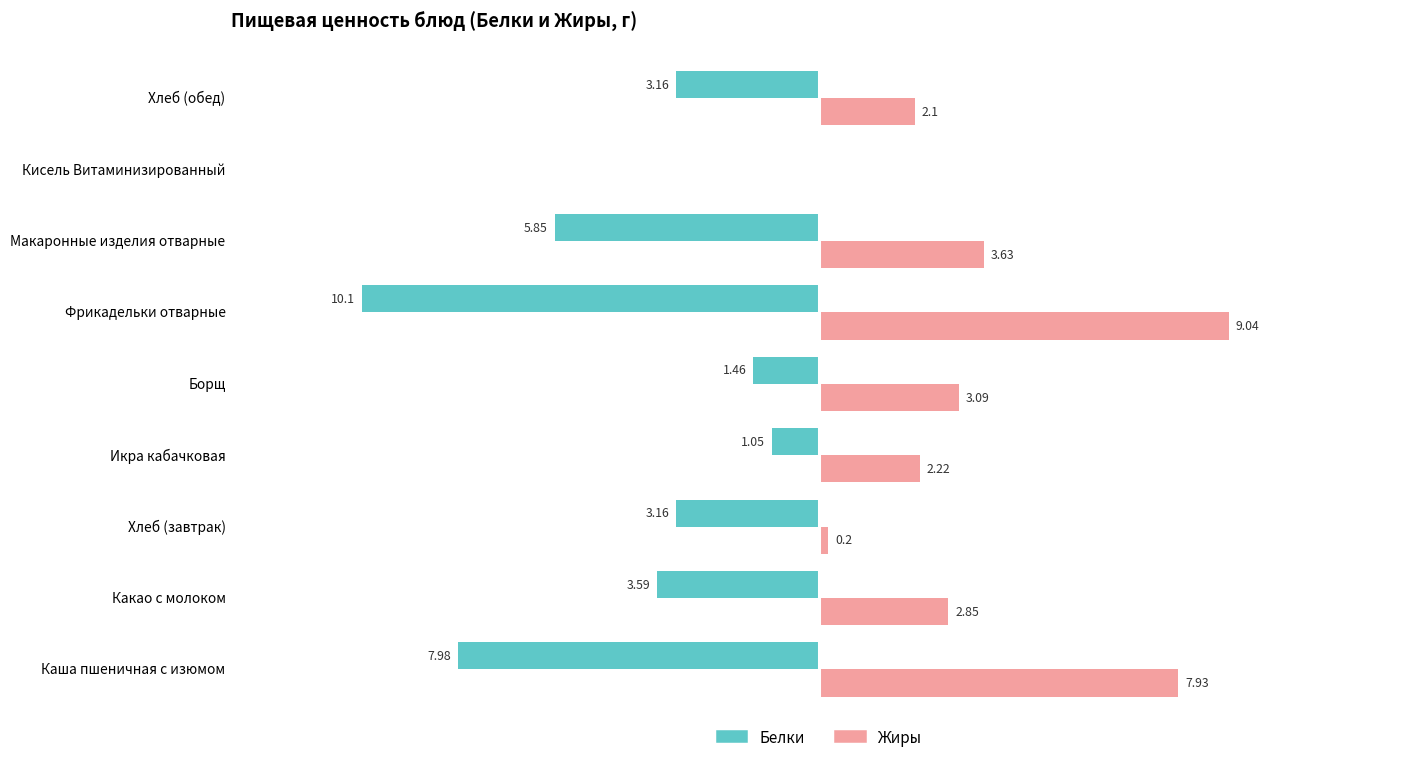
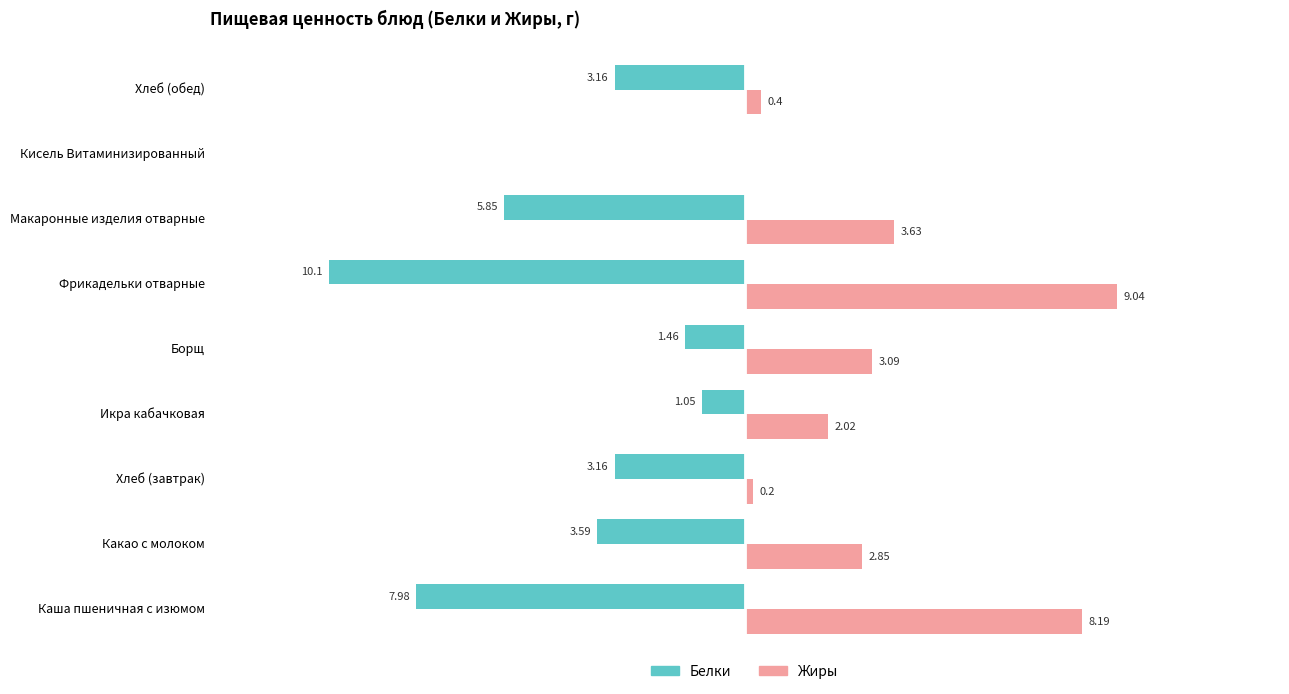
Жиры, Хлеб (обед): 2.1 -> 0.4
Жиры, Икра кабачковая: 2.22 -> 2.02
Жиры, Каша пшеничная с изюмом: 7.93 -> 8.19
